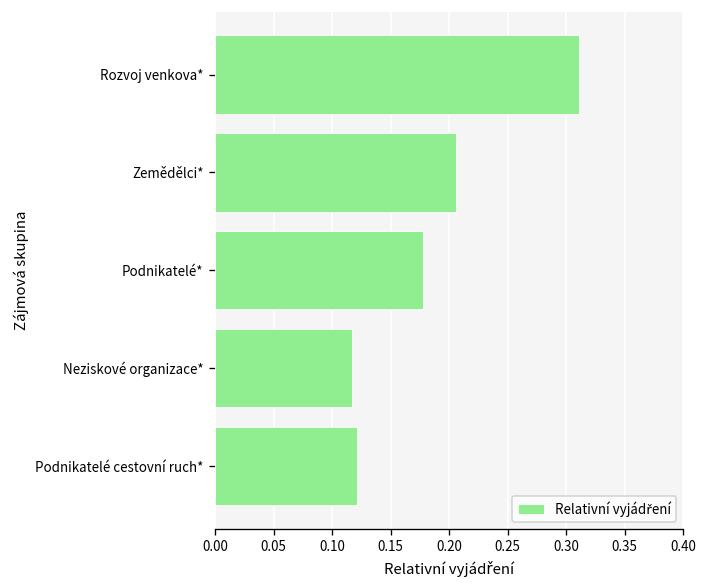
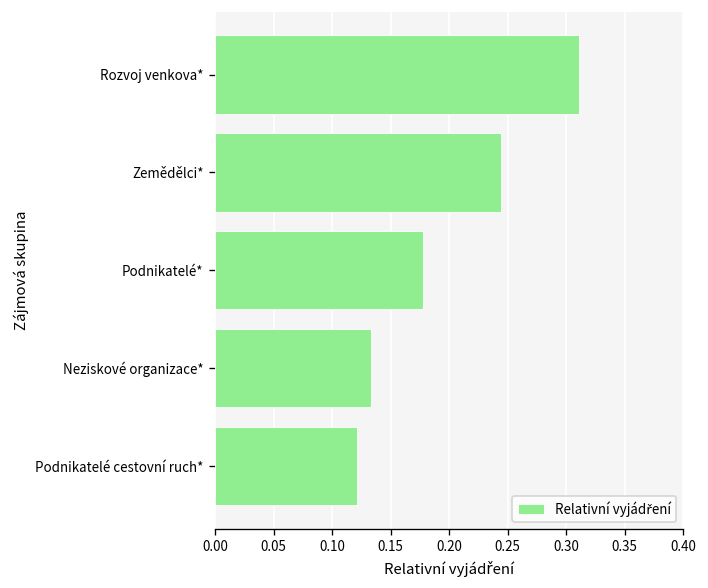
Zemědělci*: 0.21 -> 0.24
Neziskové organizace*: 0.12 -> 0.13
